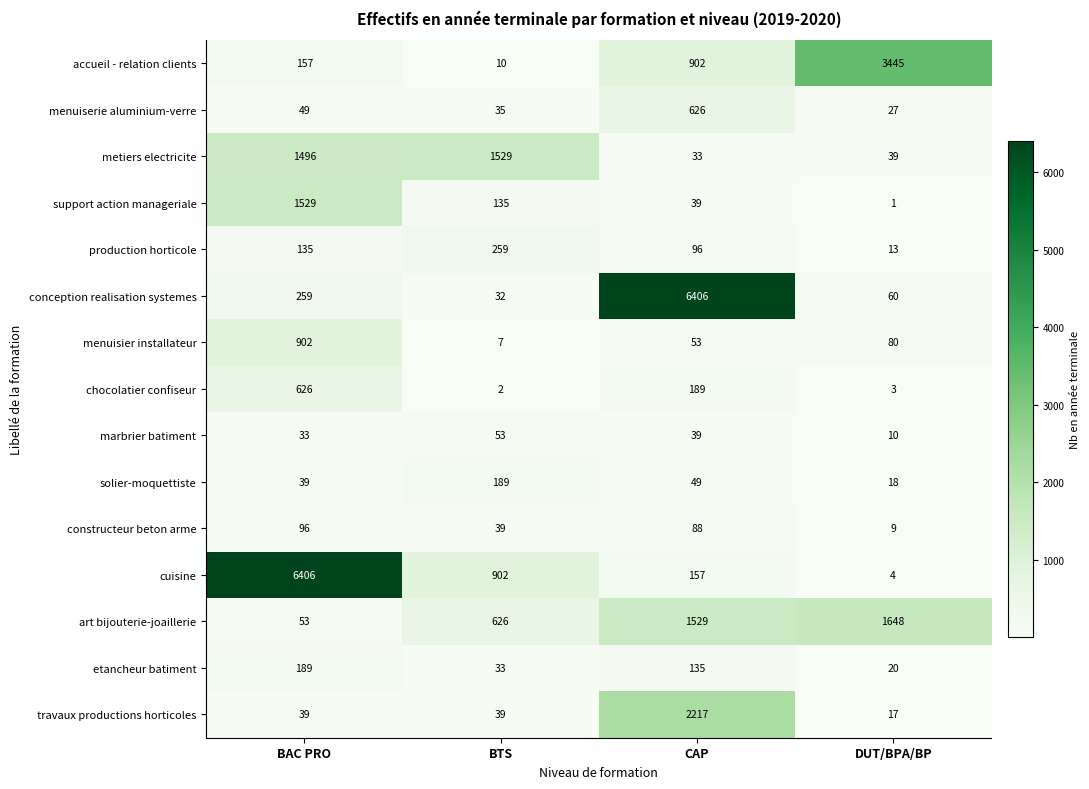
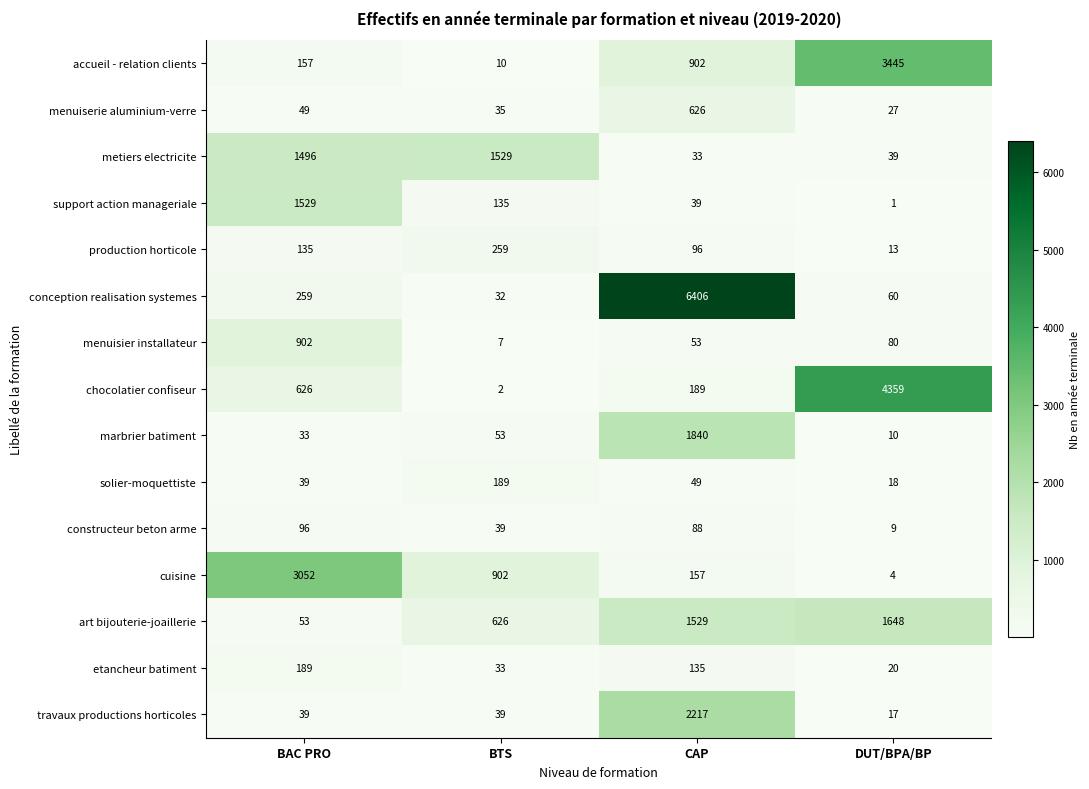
chocolatier confiseur, DUT/BPA/BP: 3 -> 4359
marbrier batiment, CAP: 39 -> 1840
cuisine, BAC PRO: 6406 -> 3052
